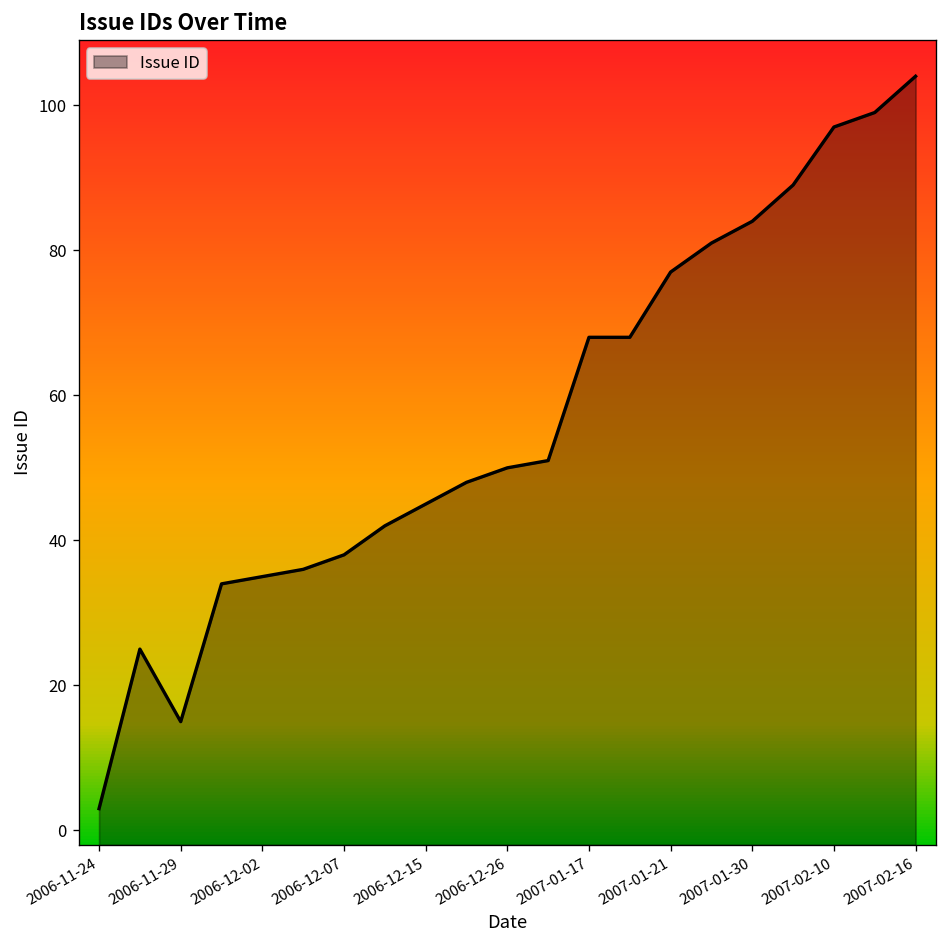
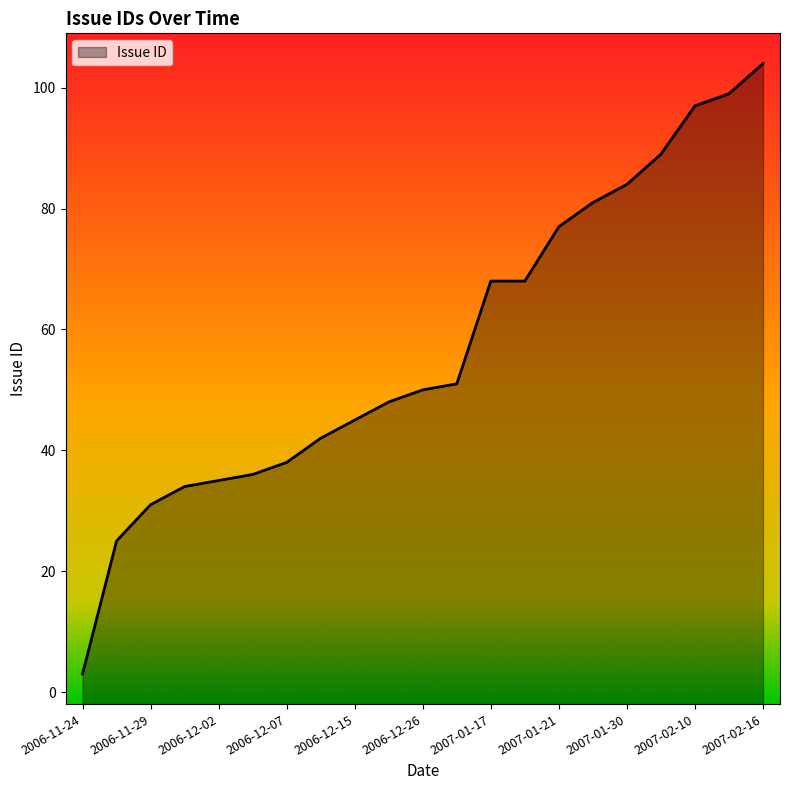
2006-11-29: 15 -> 31
